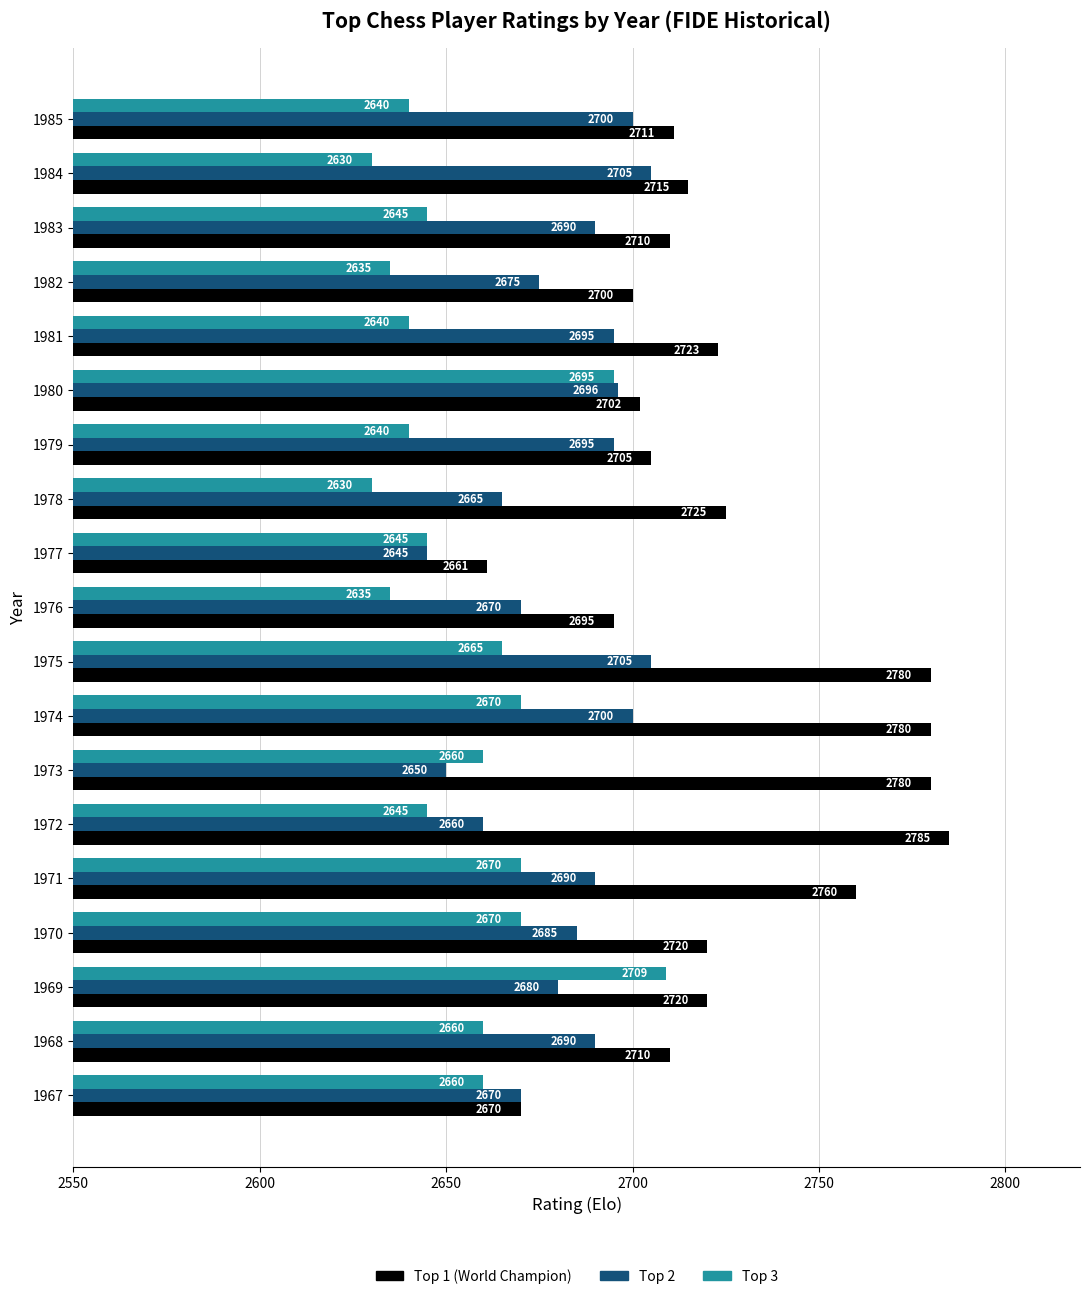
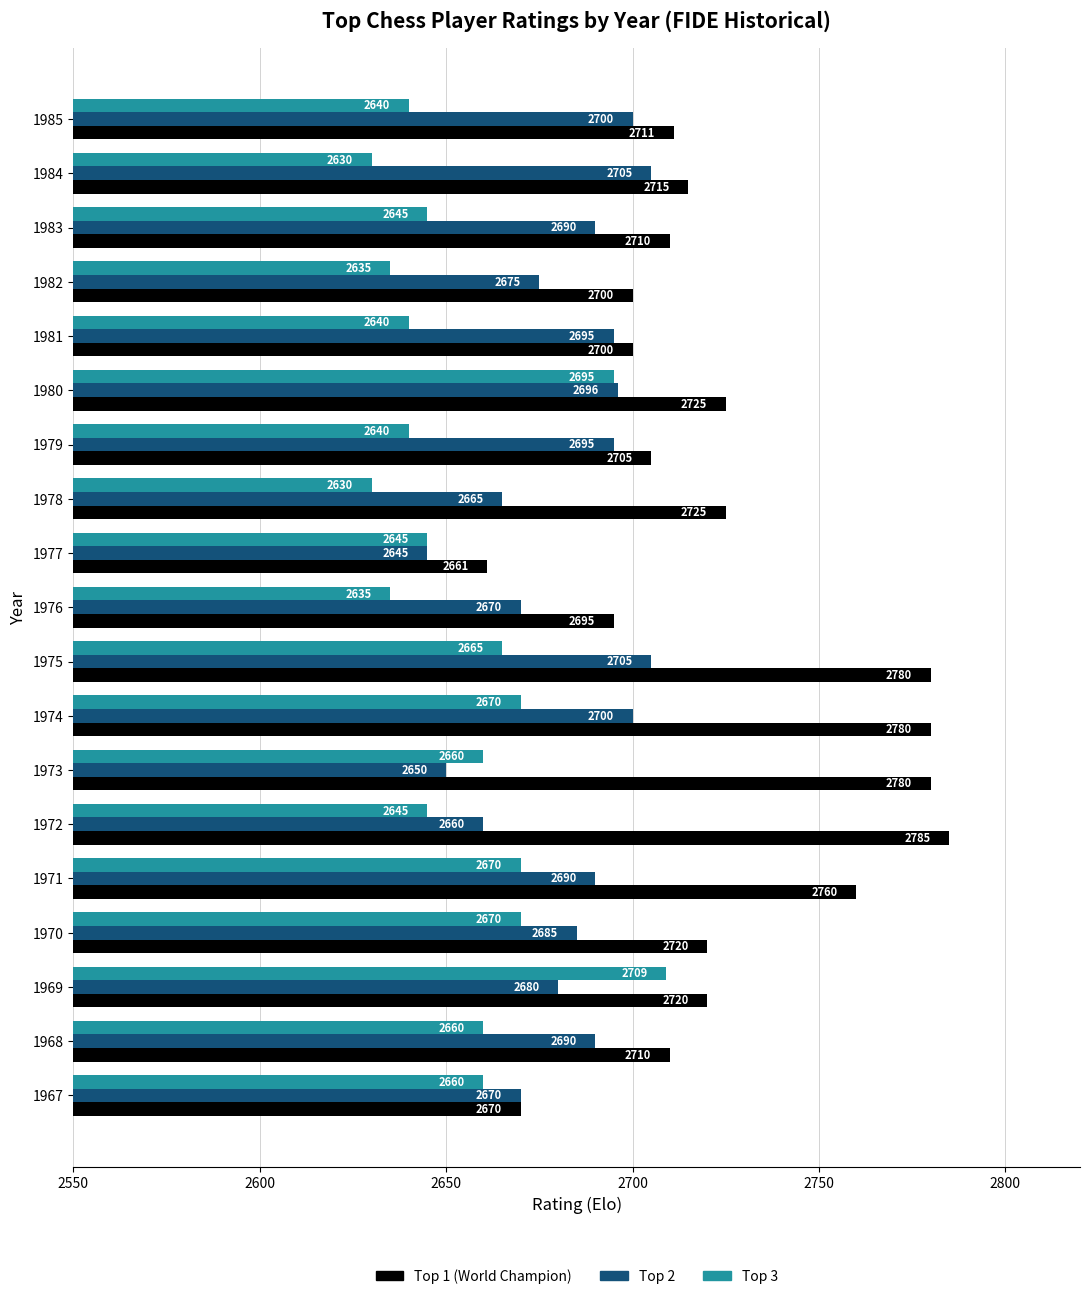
Top 1 (World Champion), 1981: 2723 -> 2700
Top 1 (World Champion), 1980: 2702 -> 2725
